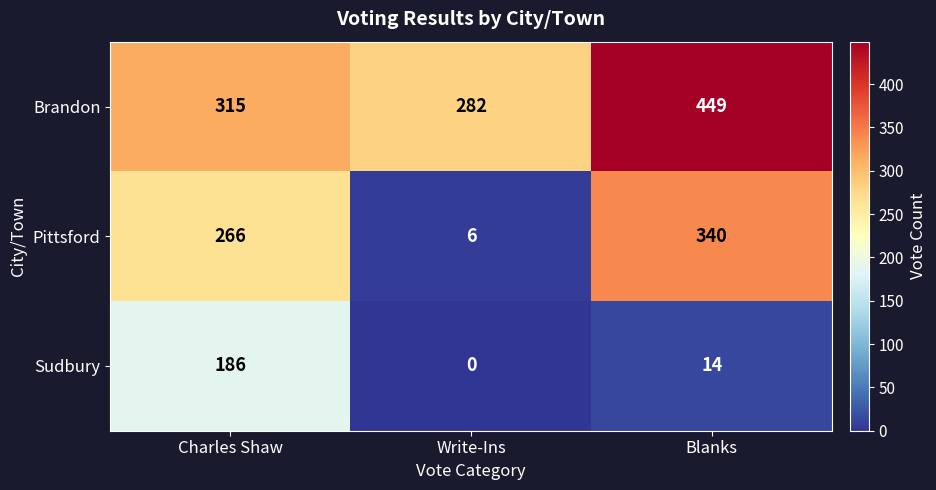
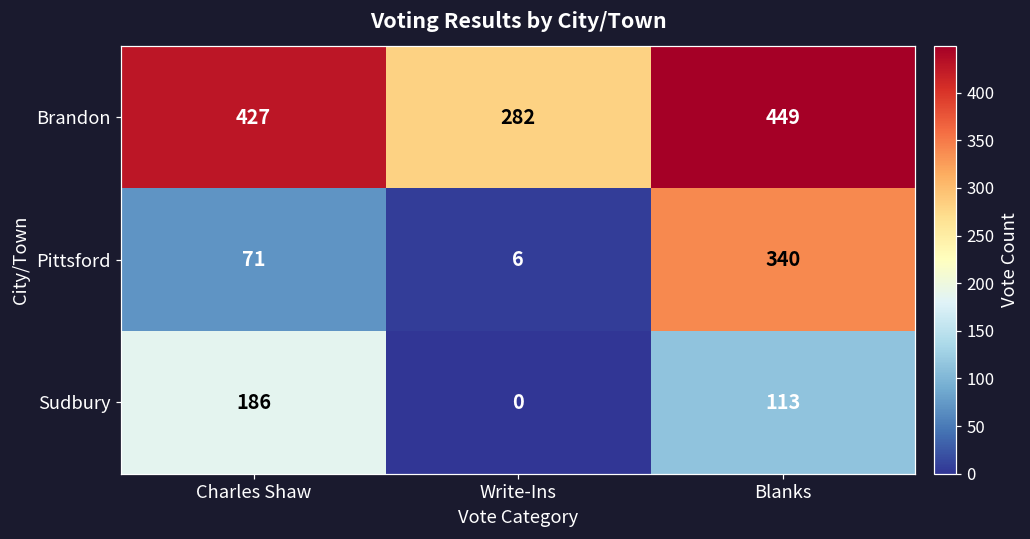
Brandon, Charles Shaw: 315 -> 427
Pittsford, Charles Shaw: 266 -> 71
Sudbury, Blanks: 14 -> 113
